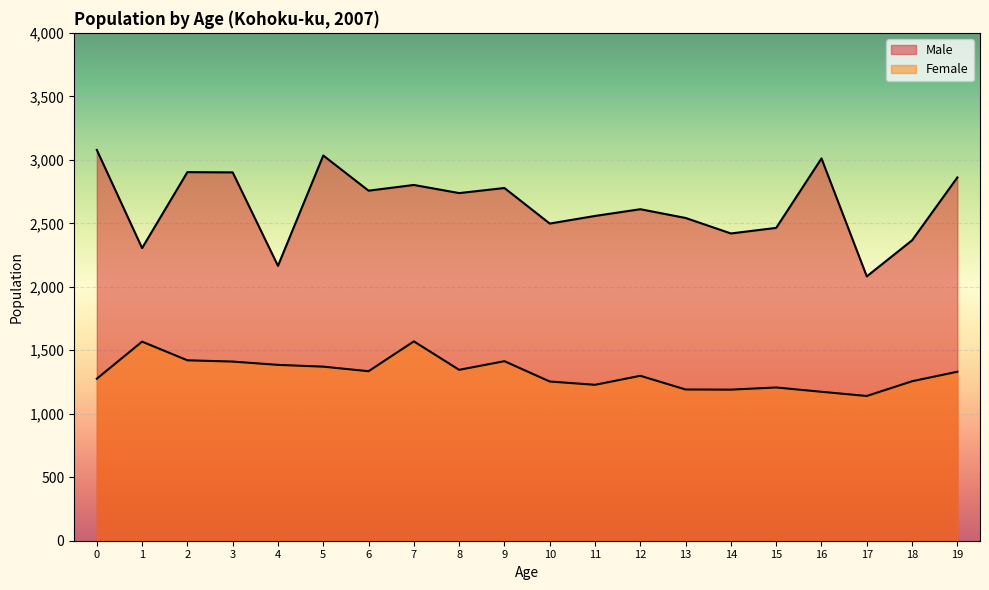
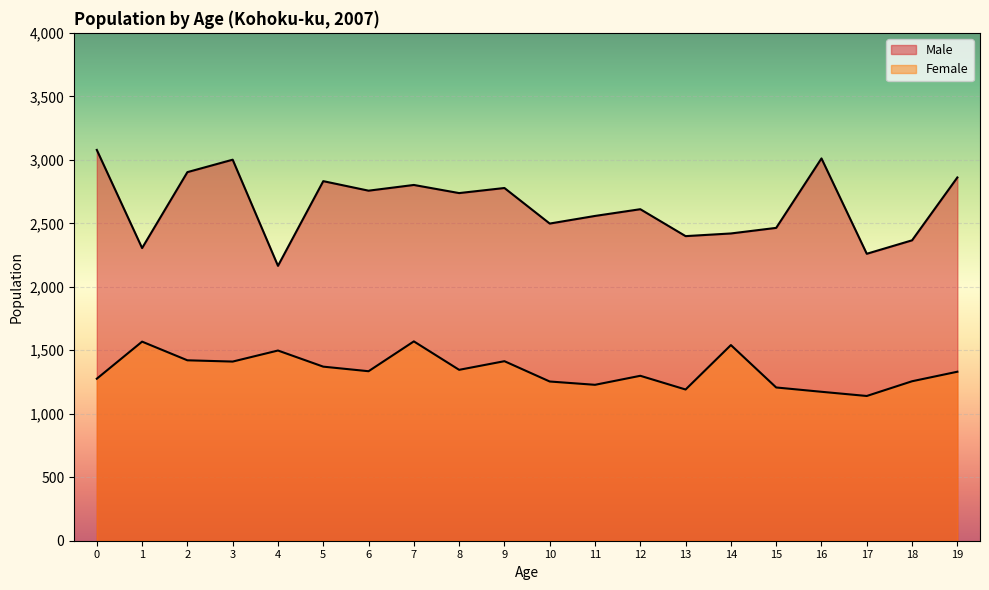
Male, 3: 2,900 -> 3,000
Female, 4: 1,390 -> 1,500
Male, 5: 3,030 -> 2,830
Male, 13: 2,540 -> 2,400
Female, 14: 1,190 -> 1,540
Male, 17: 2,080 -> 2,260
